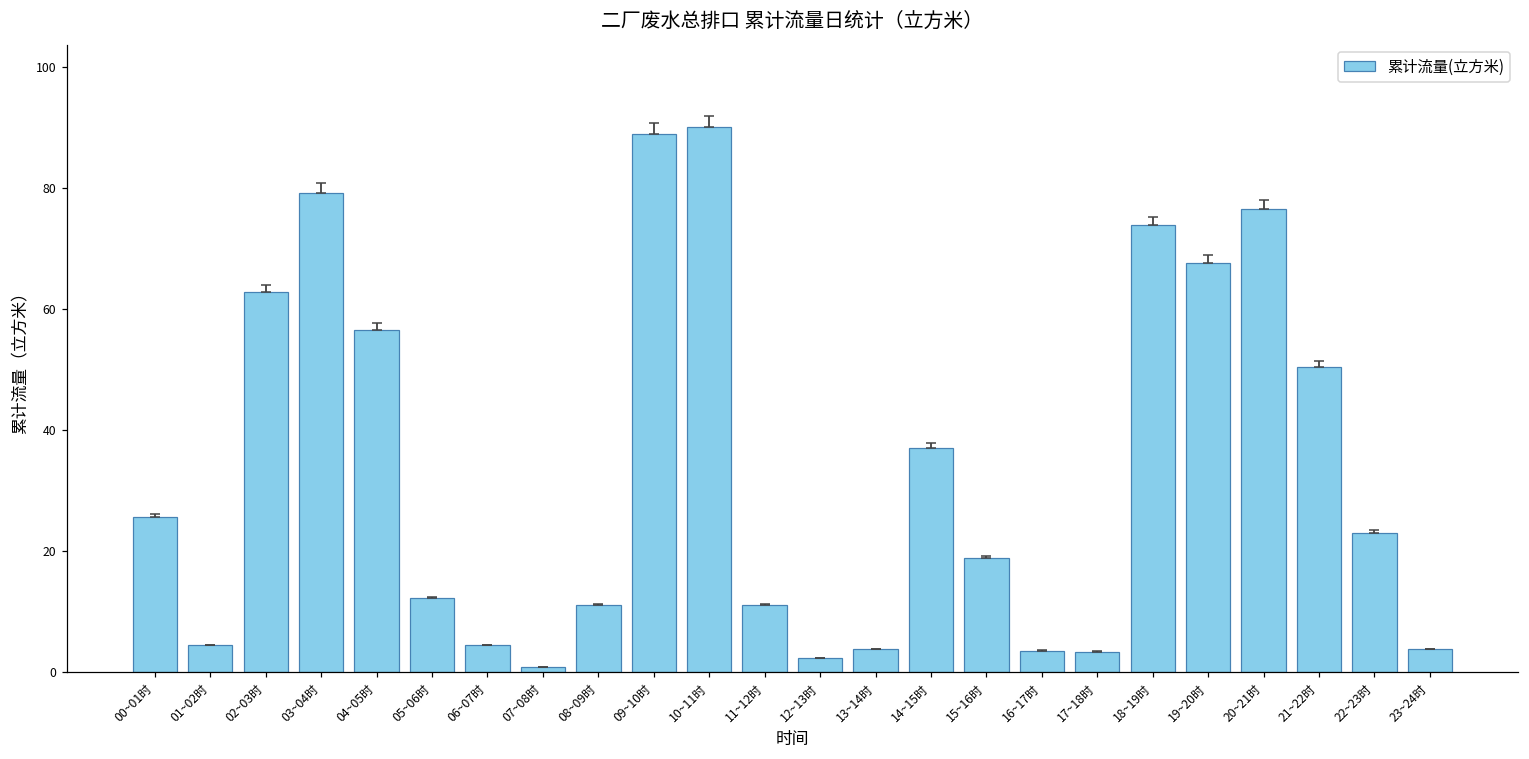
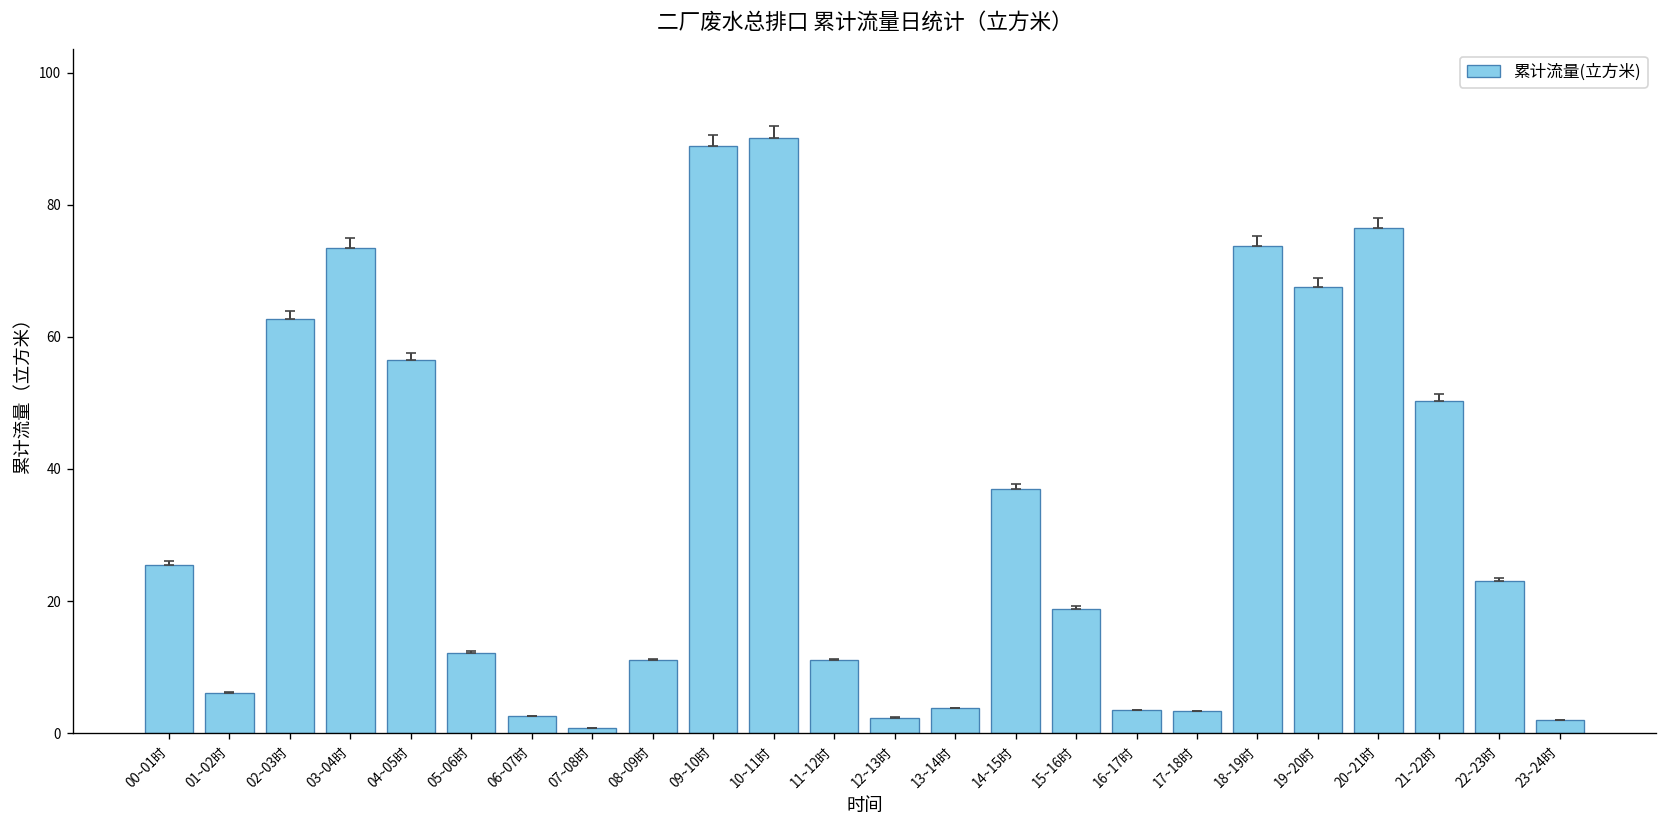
累计流量(立方米), 01~02时: 4 -> 6
累计流量(立方米), 03~04时: 79 -> 73
累计流量(立方米), 06~07时: 4 -> 3
累计流量(立方米), 23~24时: 4 -> 2
